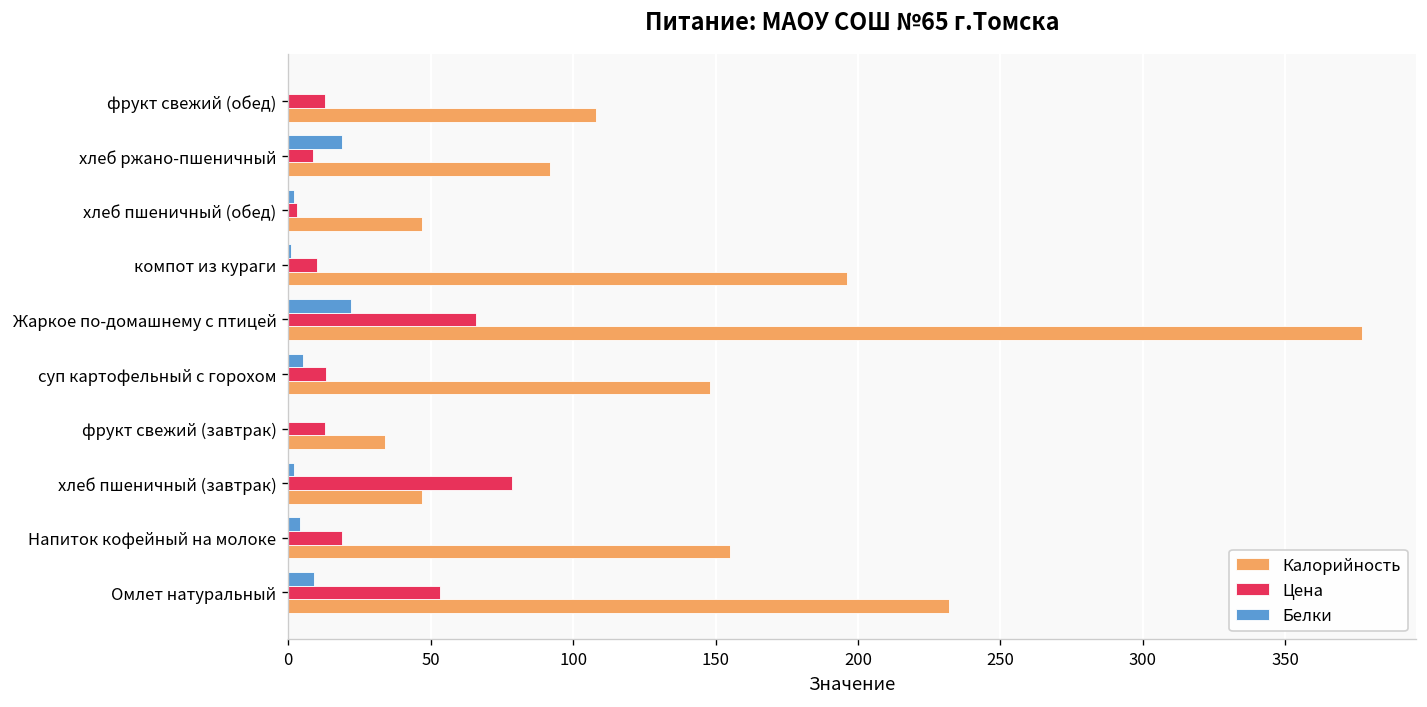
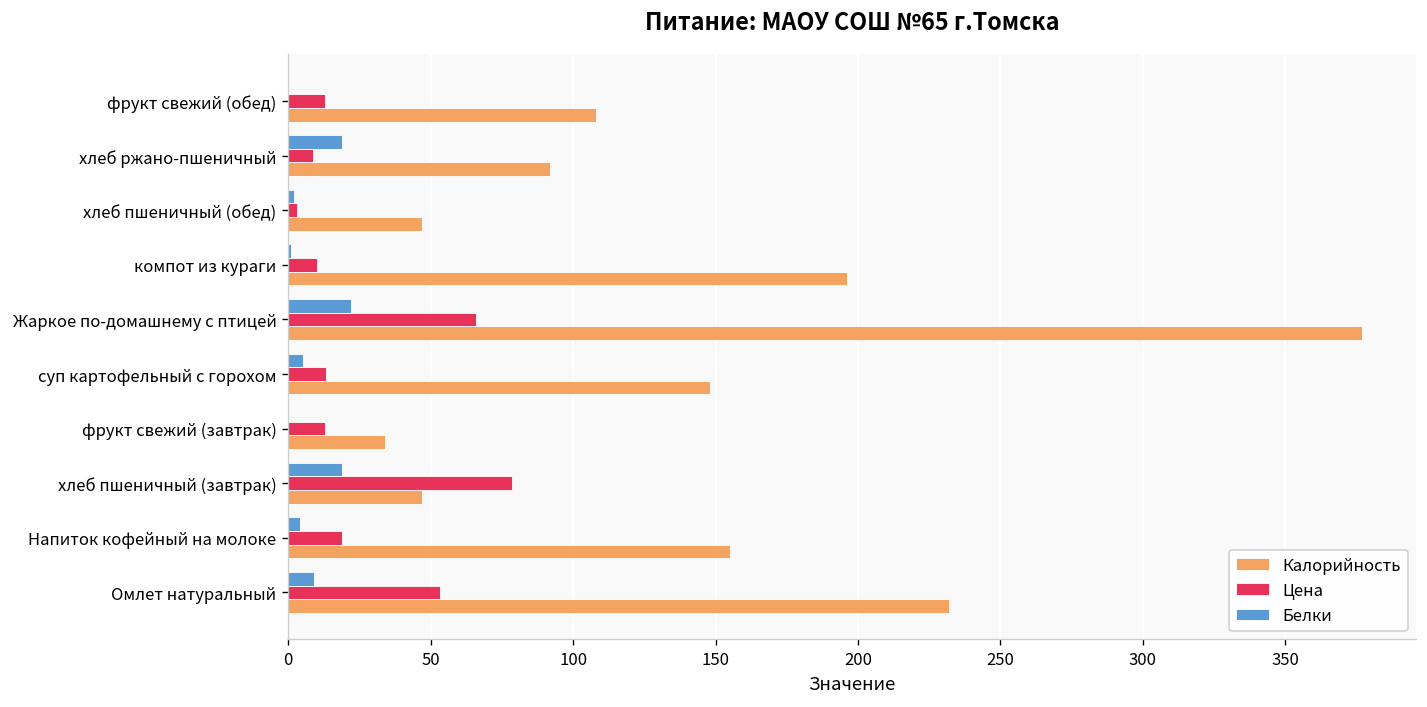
Белки, хлеб пшеничный (завтрак): 2 -> 19
